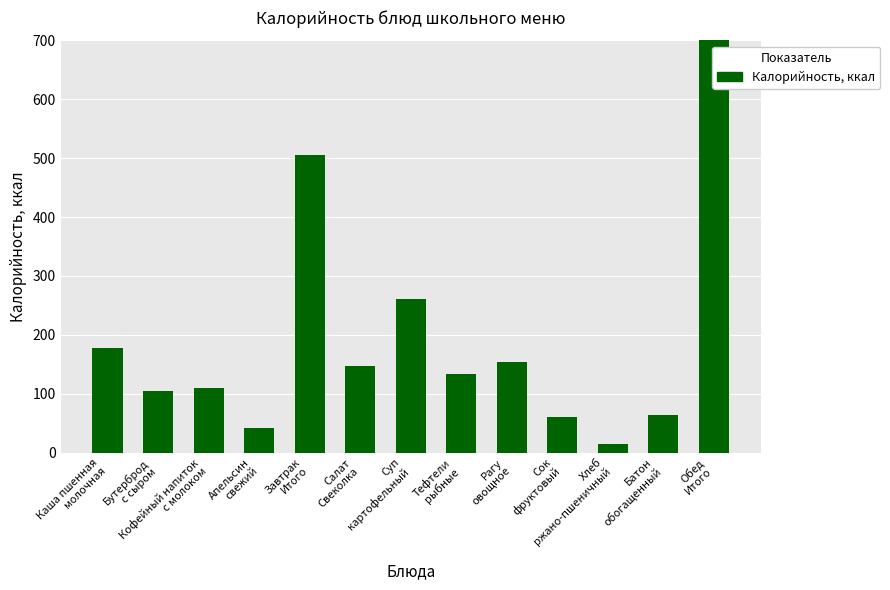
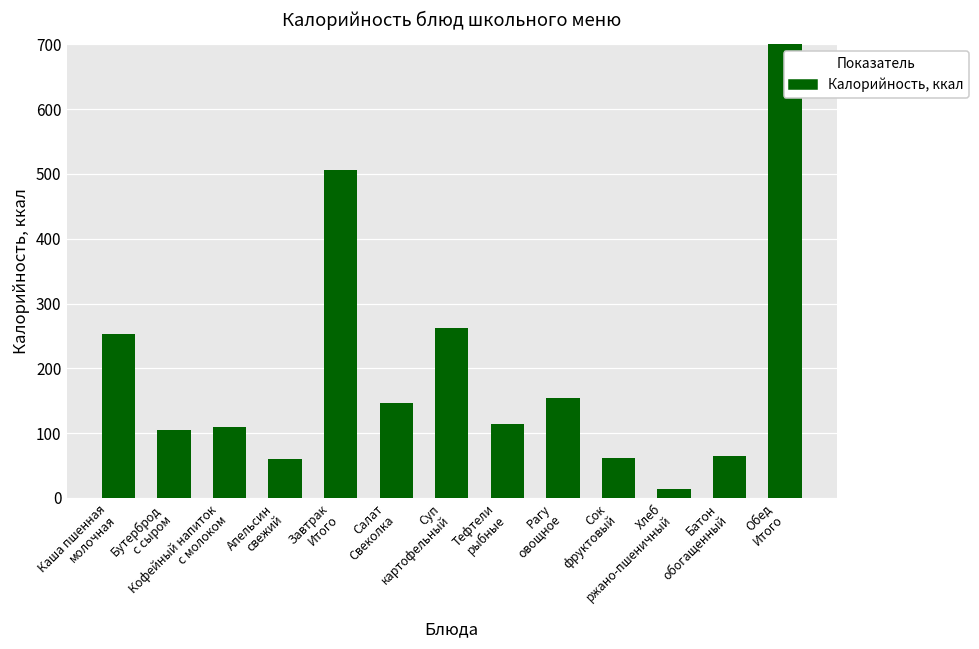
Каша пшенная молочная: 180 -> 250
Апельсин свежий: 40 -> 60
Тефтели рыбные: 130 -> 110
